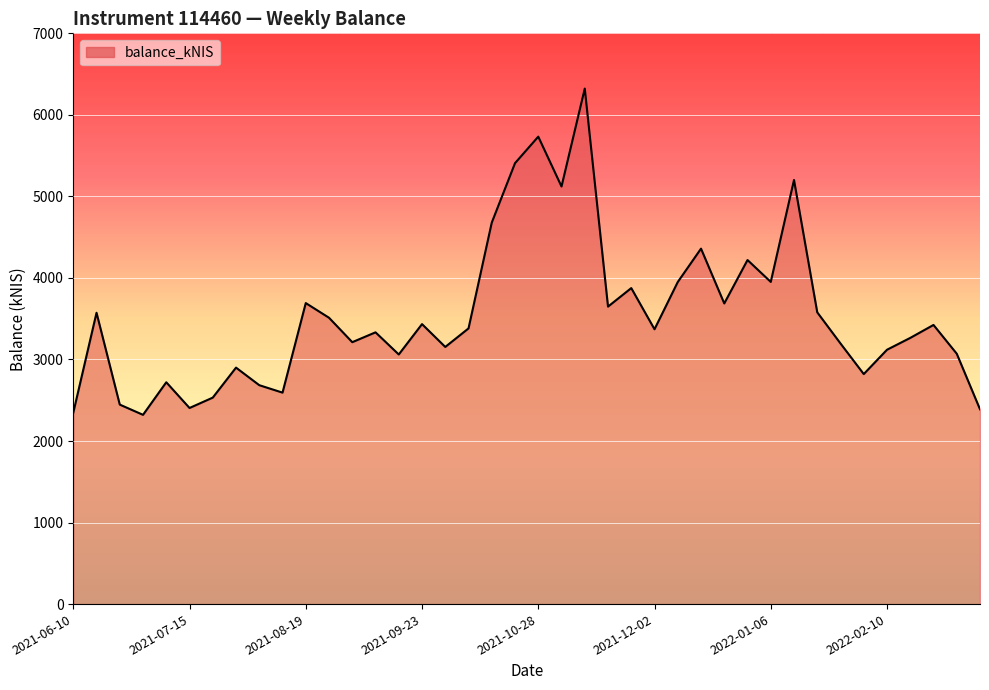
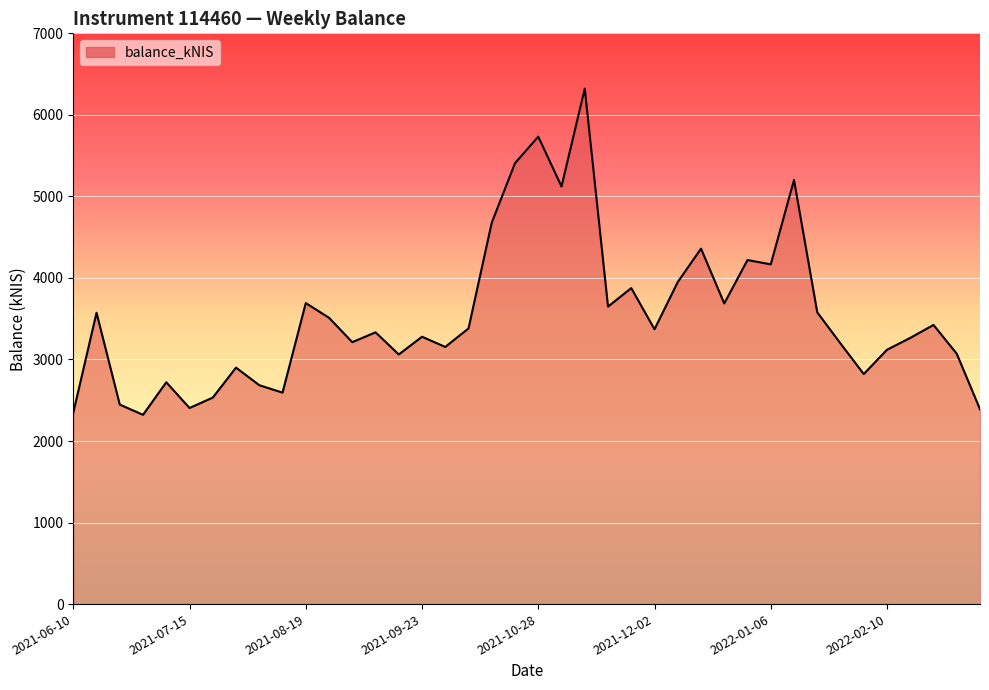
2021-09-23: 3400 -> 3300
2022-01-06: 4000 -> 4200
